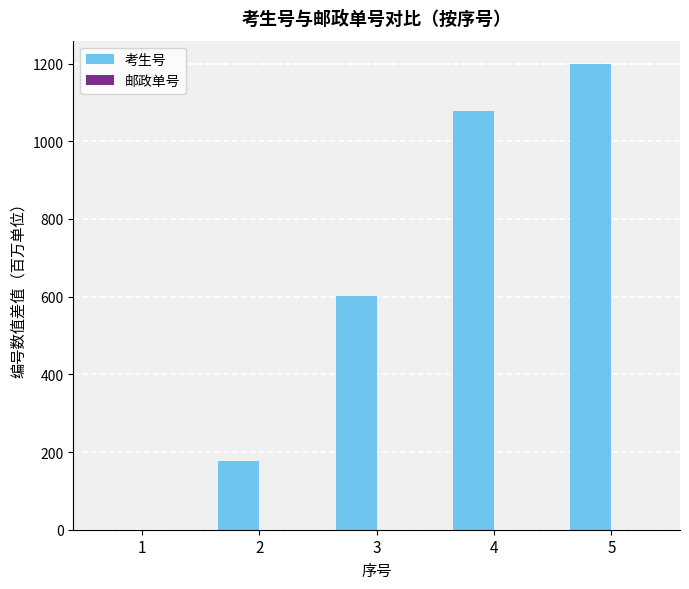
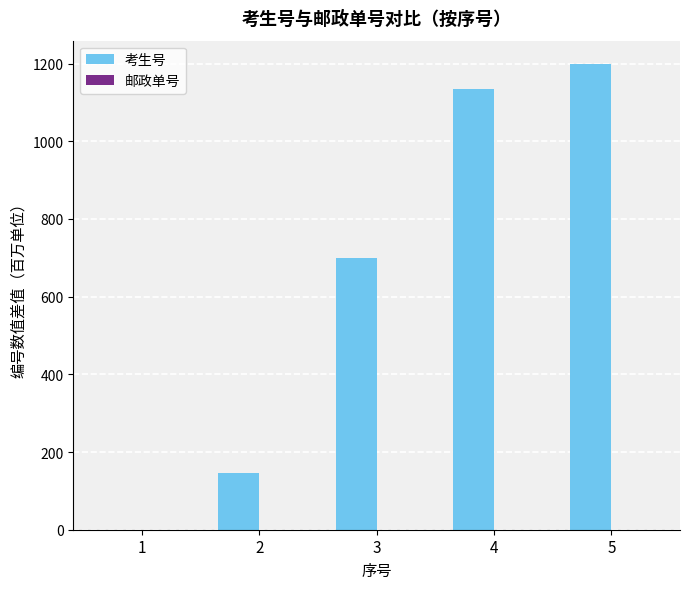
考生号, 2: 180 -> 150
考生号, 3: 600 -> 700
考生号, 4: 1080 -> 1140
